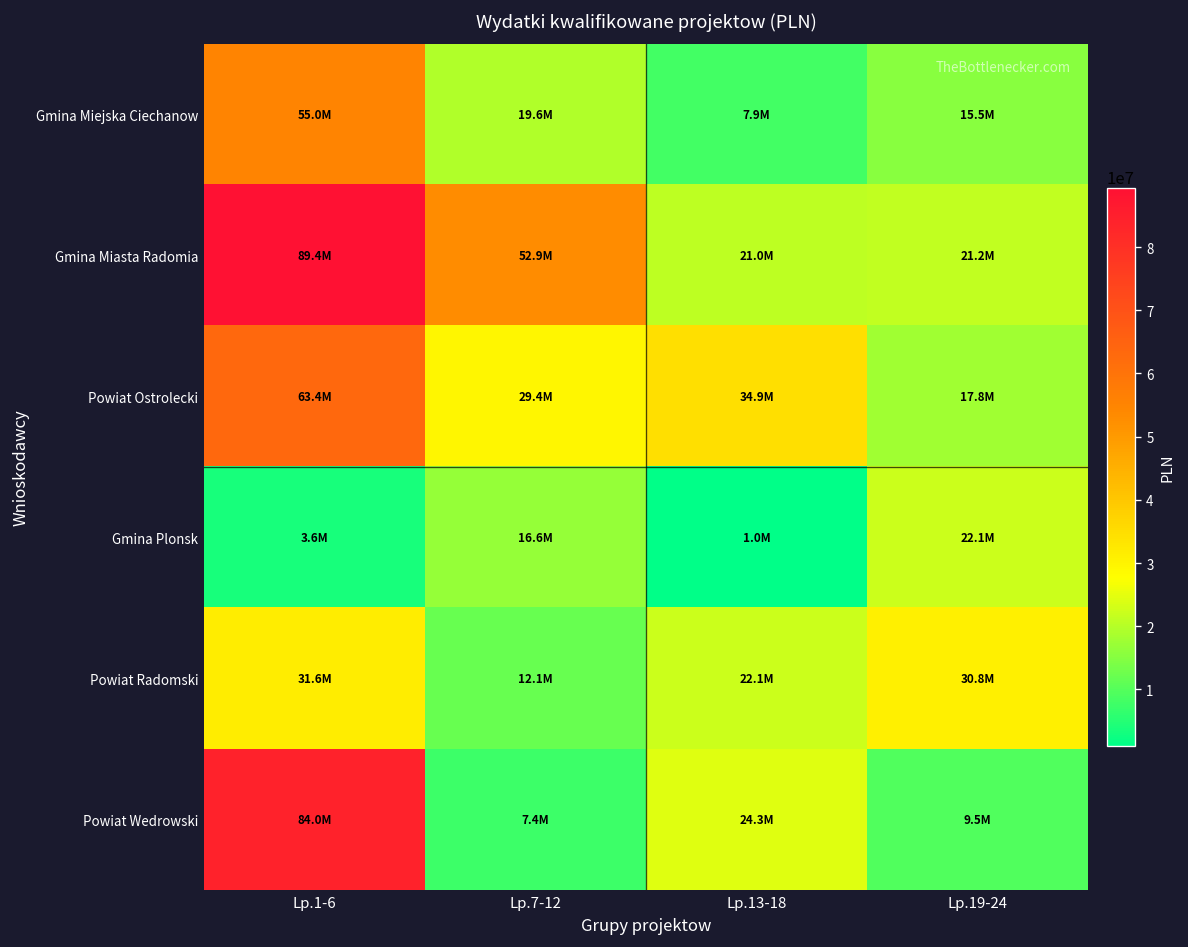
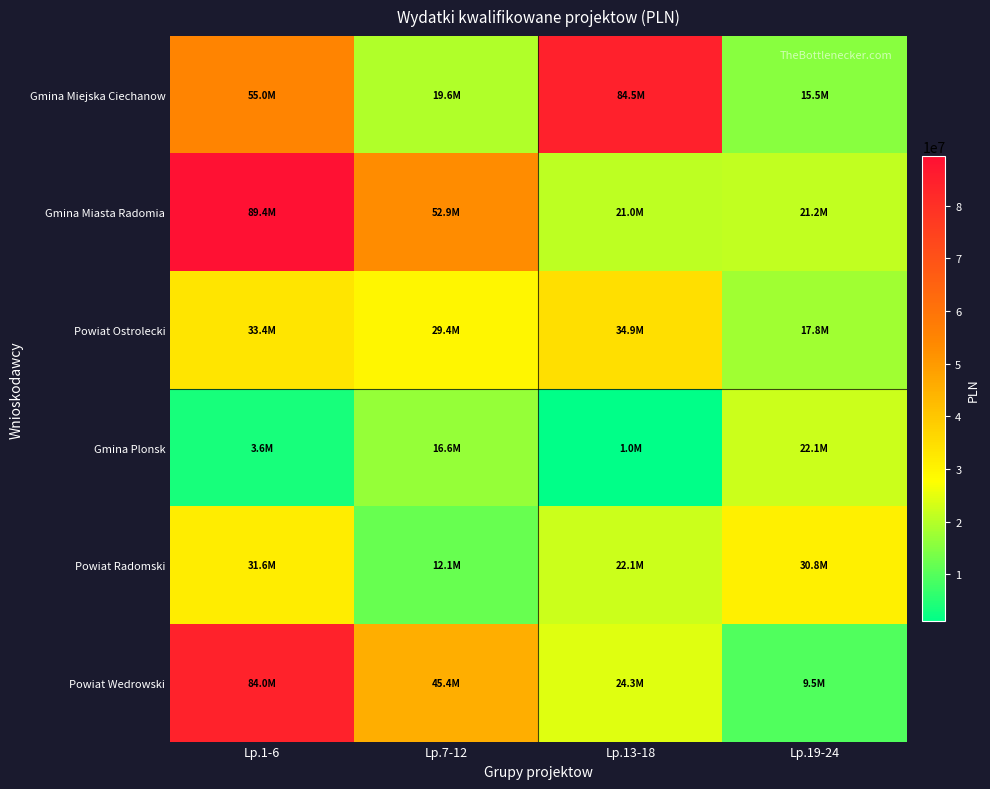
Gmina Miejska Ciechanow, Lp.13-18: 7.9M -> 84.5M
Powiat Ostrolecki, Lp.1-6: 63.4M -> 33.4M
Powiat Wedrowski, Lp.7-12: 7.4M -> 45.4M
